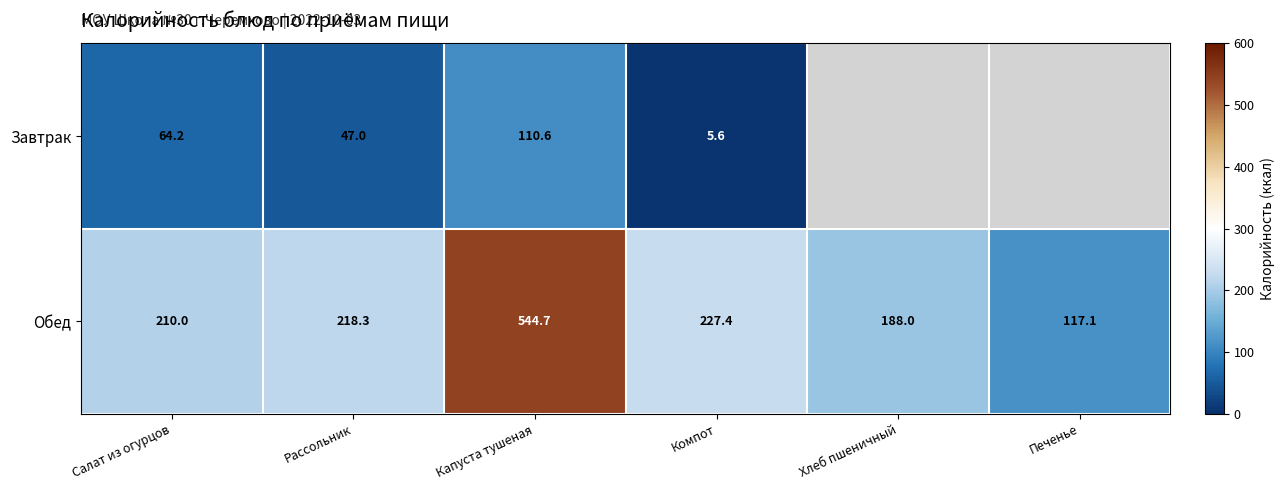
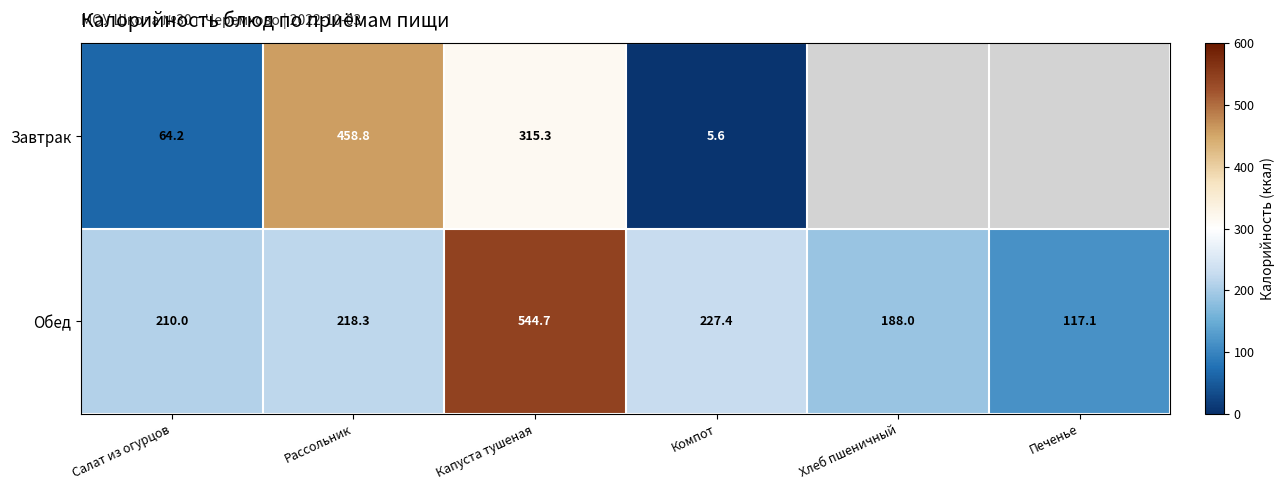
Завтрак, Рассольник: 47.0 -> 458.8
Завтрак, Капуста тушеная: 110.6 -> 315.3
